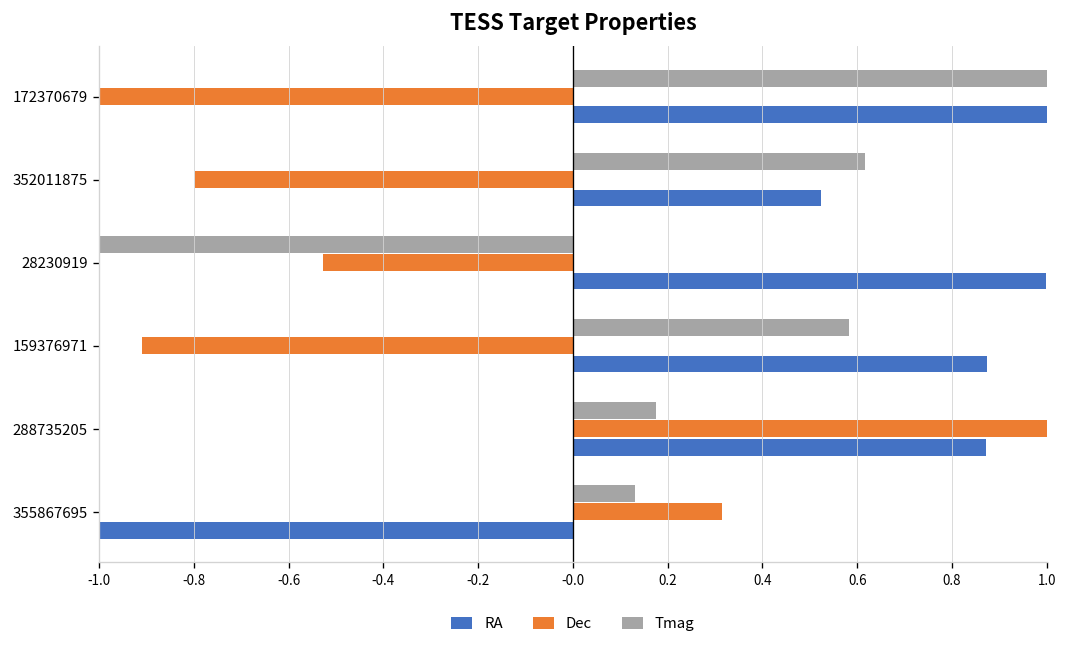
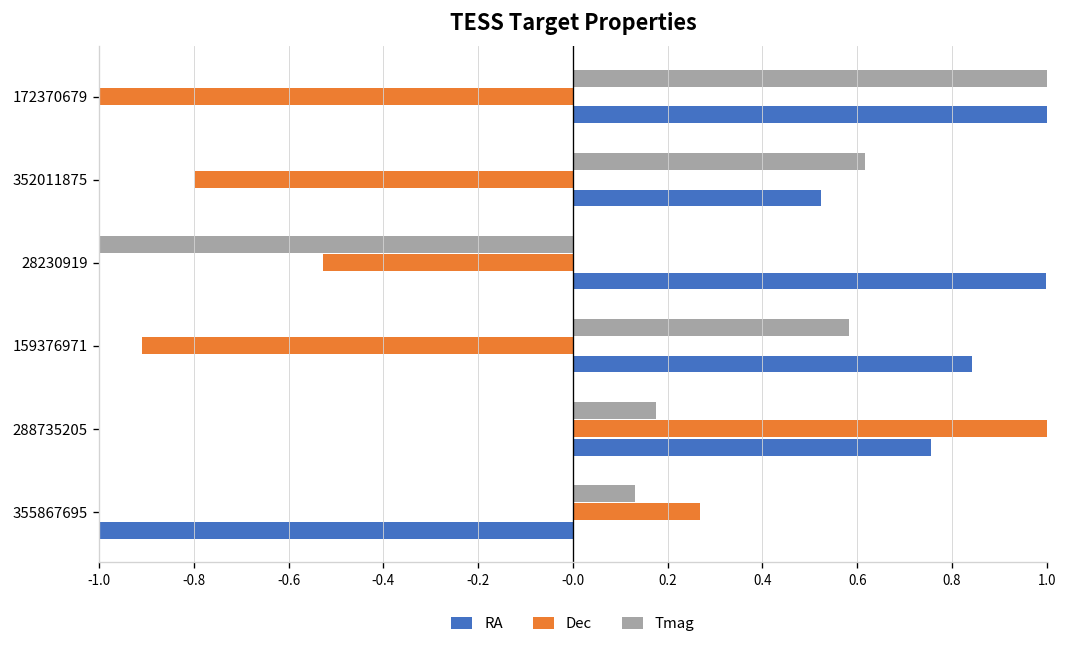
RA, 159376971: 0.87 -> 0.84
RA, 288735205: 0.87 -> 0.76
Dec, 355867695: 0.31 -> 0.27
